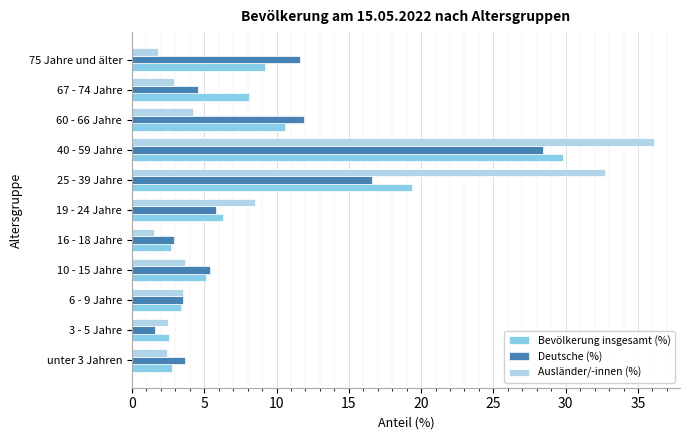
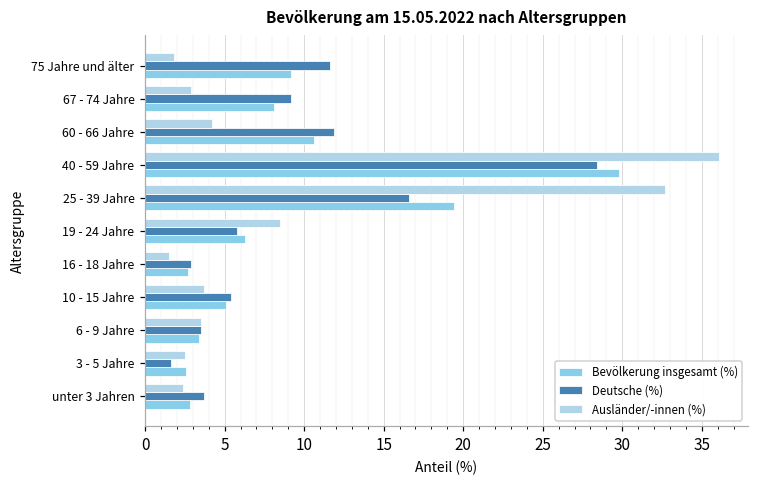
Deutsche (%), 67 - 74 Jahre: 4.6 -> 9.2
